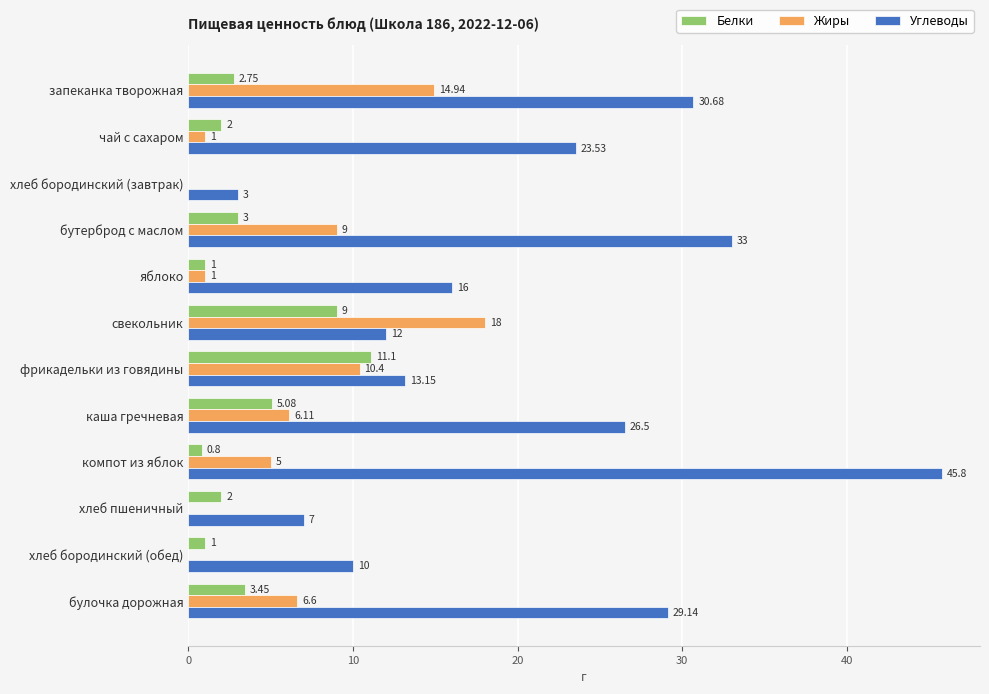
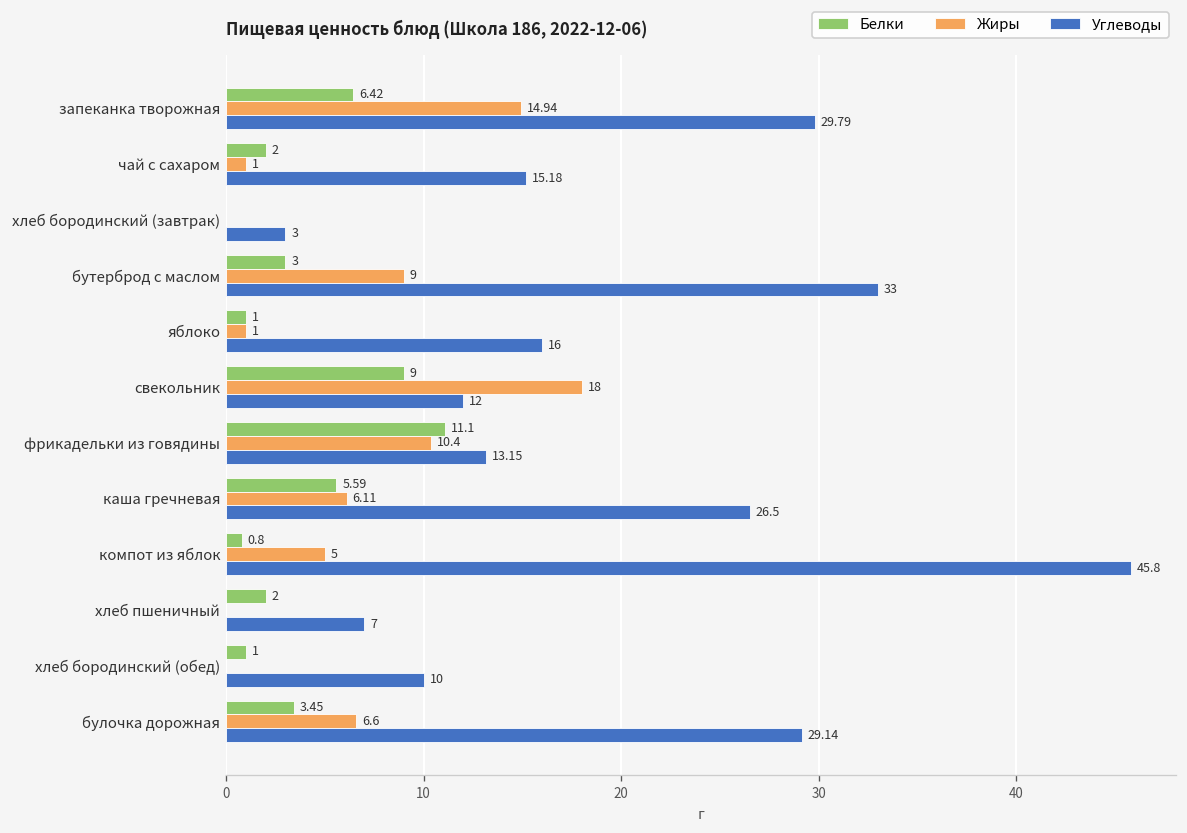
Белки, запеканка творожная: 2.75 -> 6.42
Углеводы, запеканка творожная: 30.68 -> 29.79
Углеводы, чай с сахаром: 23.53 -> 15.18
Белки, каша гречневая: 5.08 -> 5.59
